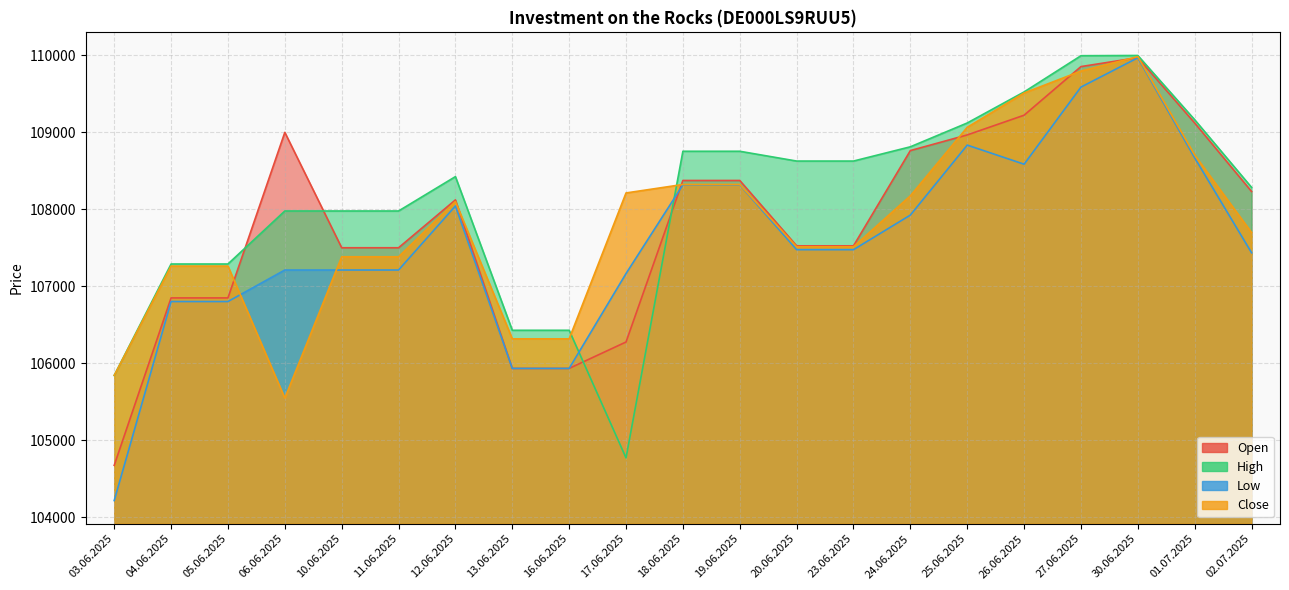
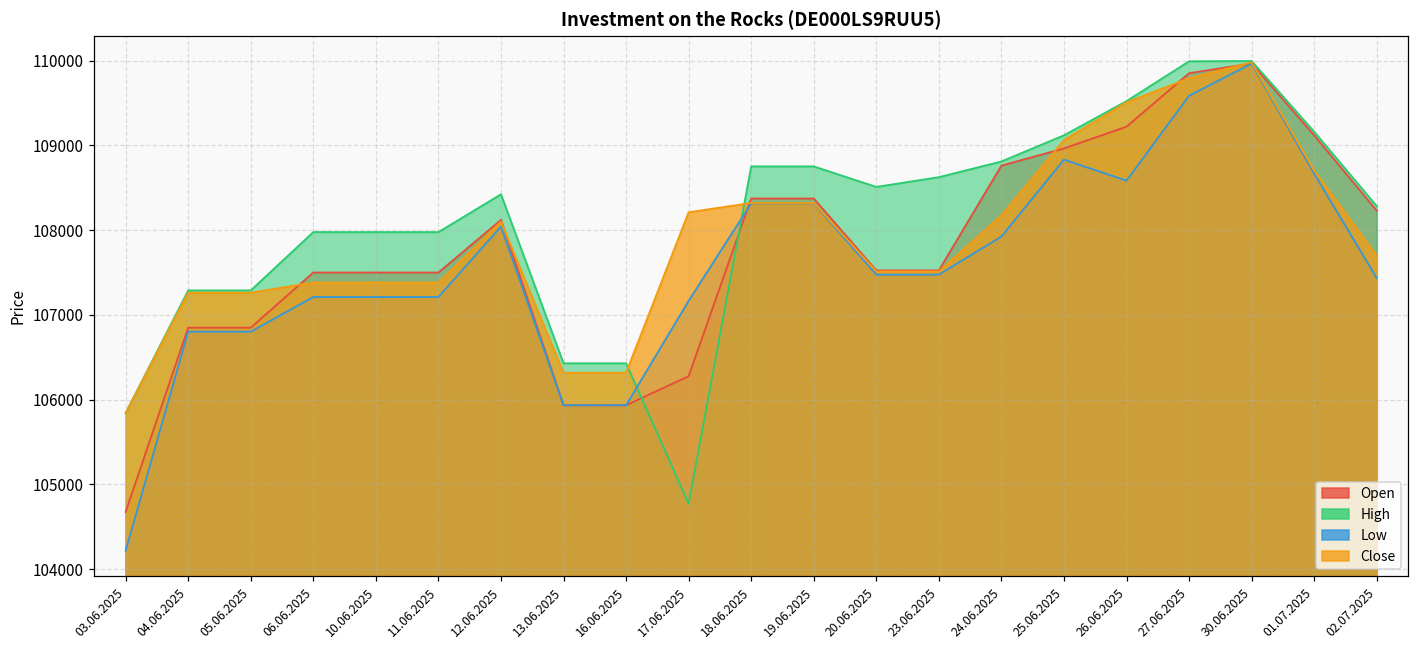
Open, 06.06.2025: 109000 -> 107500
Close, 06.06.2025: 105500 -> 107400
High, 20.06.2025: 108600 -> 108500
